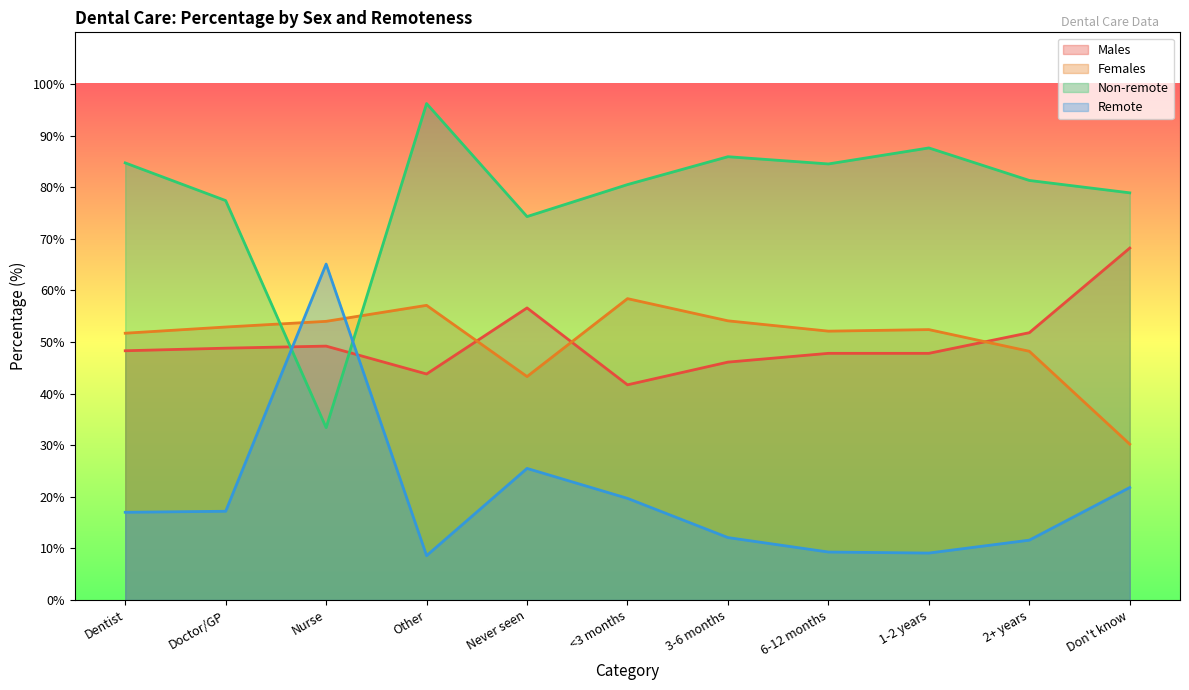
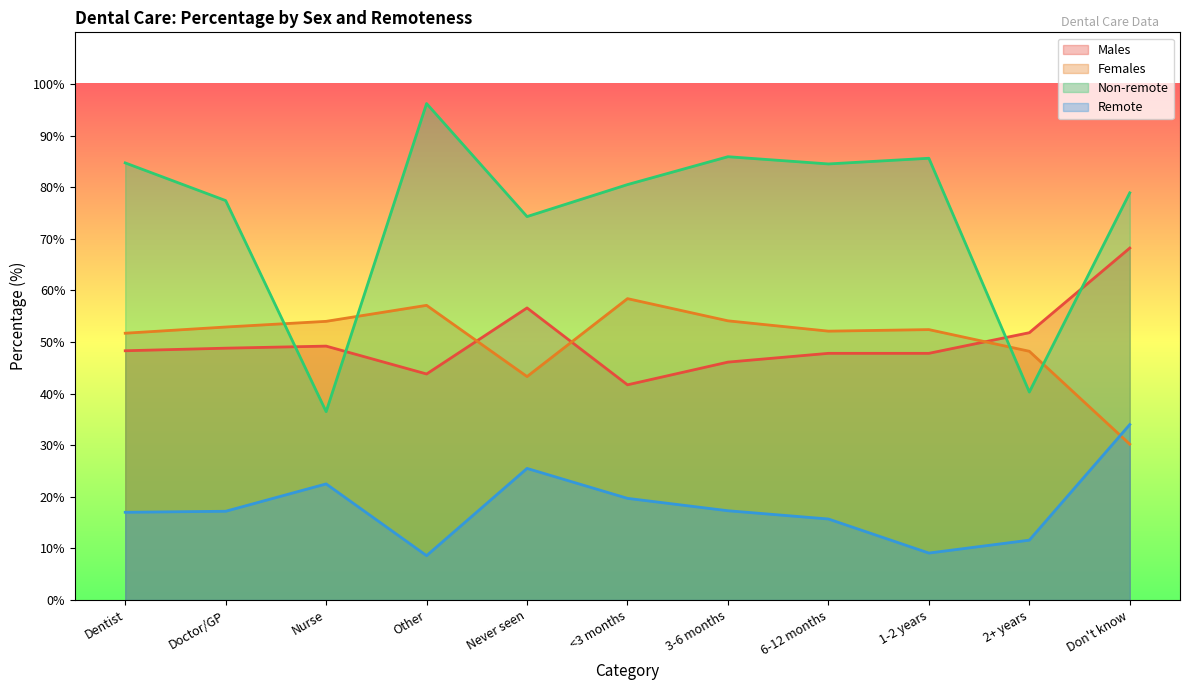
Non-remote, Nurse: 33% -> 37%
Remote, Nurse: 65% -> 23%
Remote, 3-6 months: 12% -> 17%
Remote, 6-12 months: 9% -> 16%
Non-remote, 1-2 years: 88% -> 86%
Non-remote, 2+ years: 81% -> 40%
Remote, Don't know: 22% -> 34%
